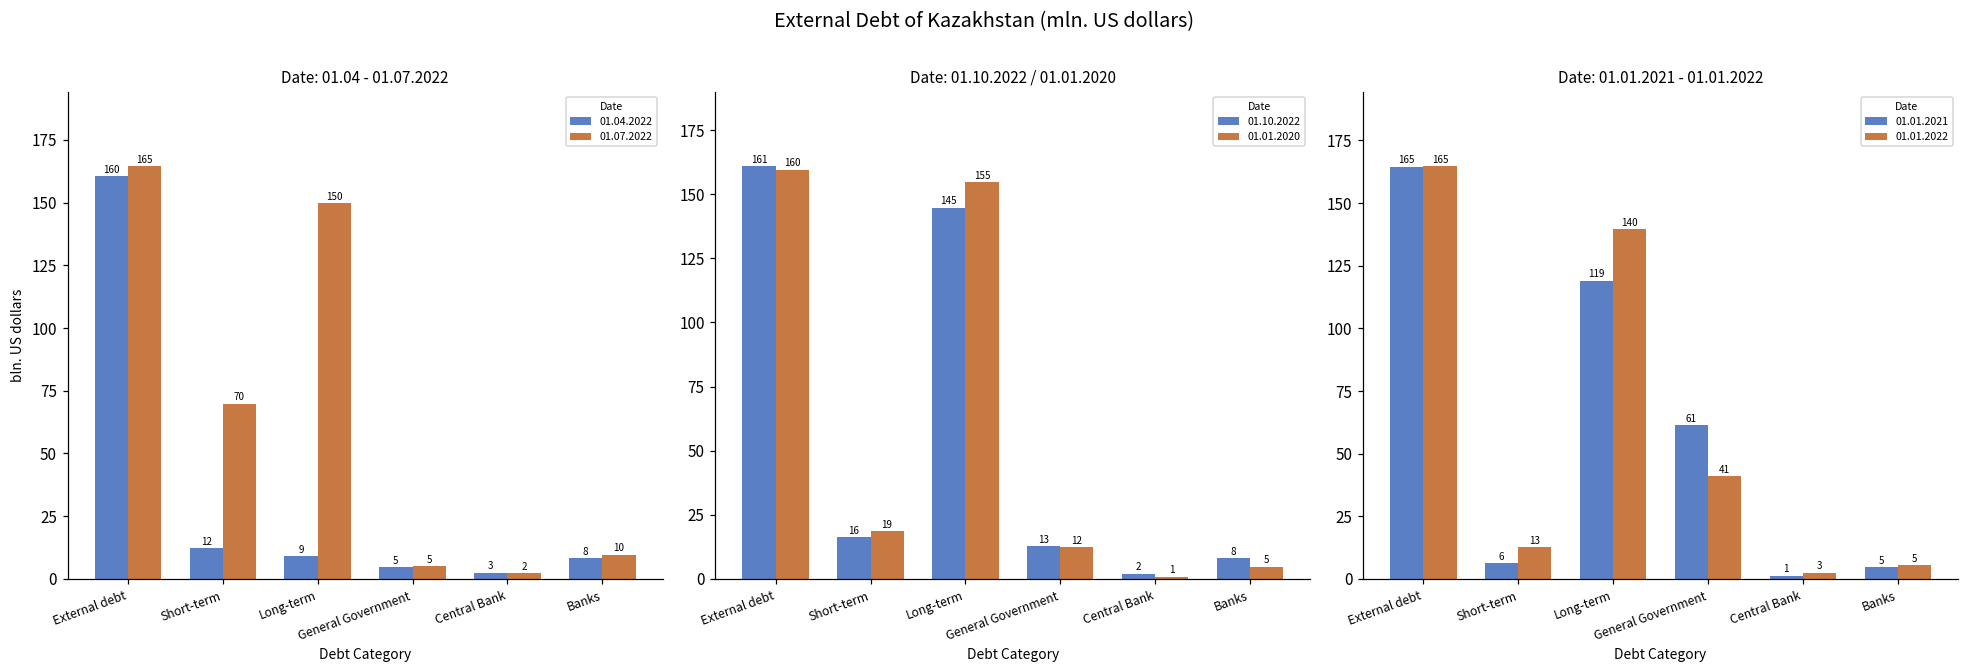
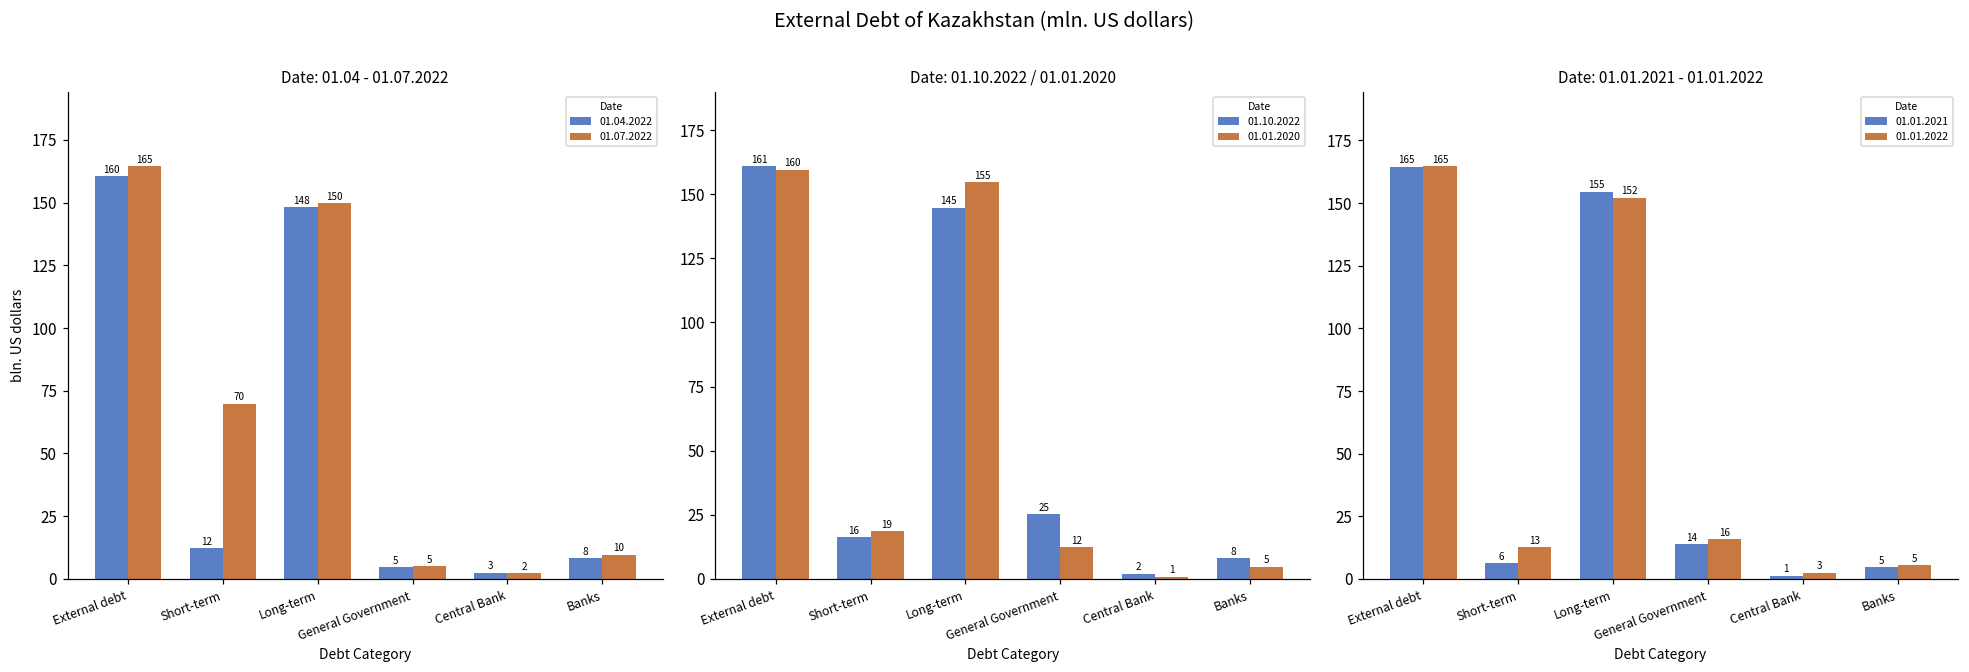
Date: 01.04 - 01.07.2022, 01.04.2022, Long-term: 9 -> 148
Date: 01.10.2022 / 01.01.2020, 01.10.2022, General Government: 13 -> 25
Date: 01.01.2021 - 01.01.2022, 01.01.2021, Long-term: 119 -> 155
Date: 01.01.2021 - 01.01.2022, 01.01.2022, Long-term: 140 -> 152
Date: 01.01.2021 - 01.01.2022, 01.01.2021, General Government: 61 -> 14
Date: 01.01.2021 - 01.01.2022, 01.01.2022, General Government: 41 -> 16
